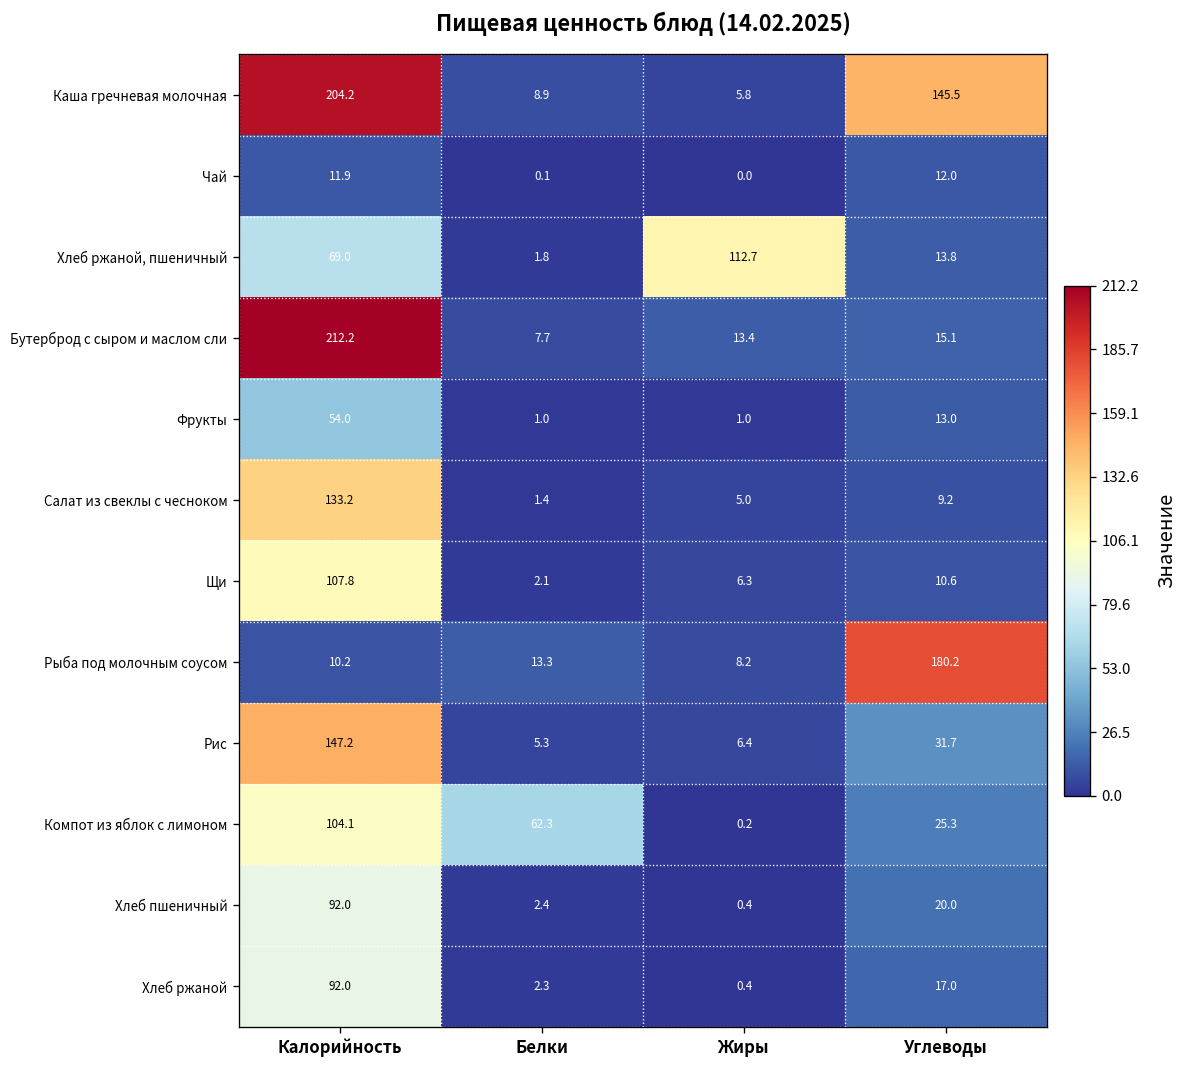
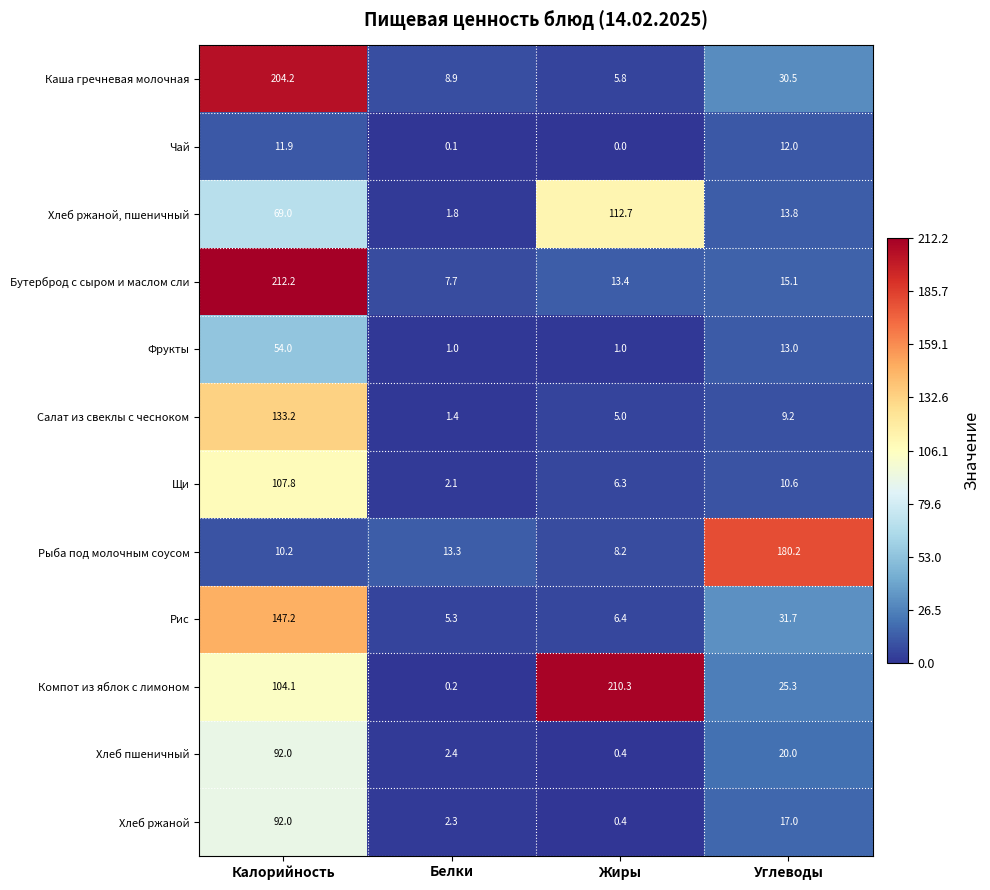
Каша гречневая молочная, Углеводы: 145.5 -> 30.5
Компот из яблок с лимоном, Белки: 62.3 -> 0.2
Компот из яблок с лимоном, Жиры: 0.2 -> 210.3
